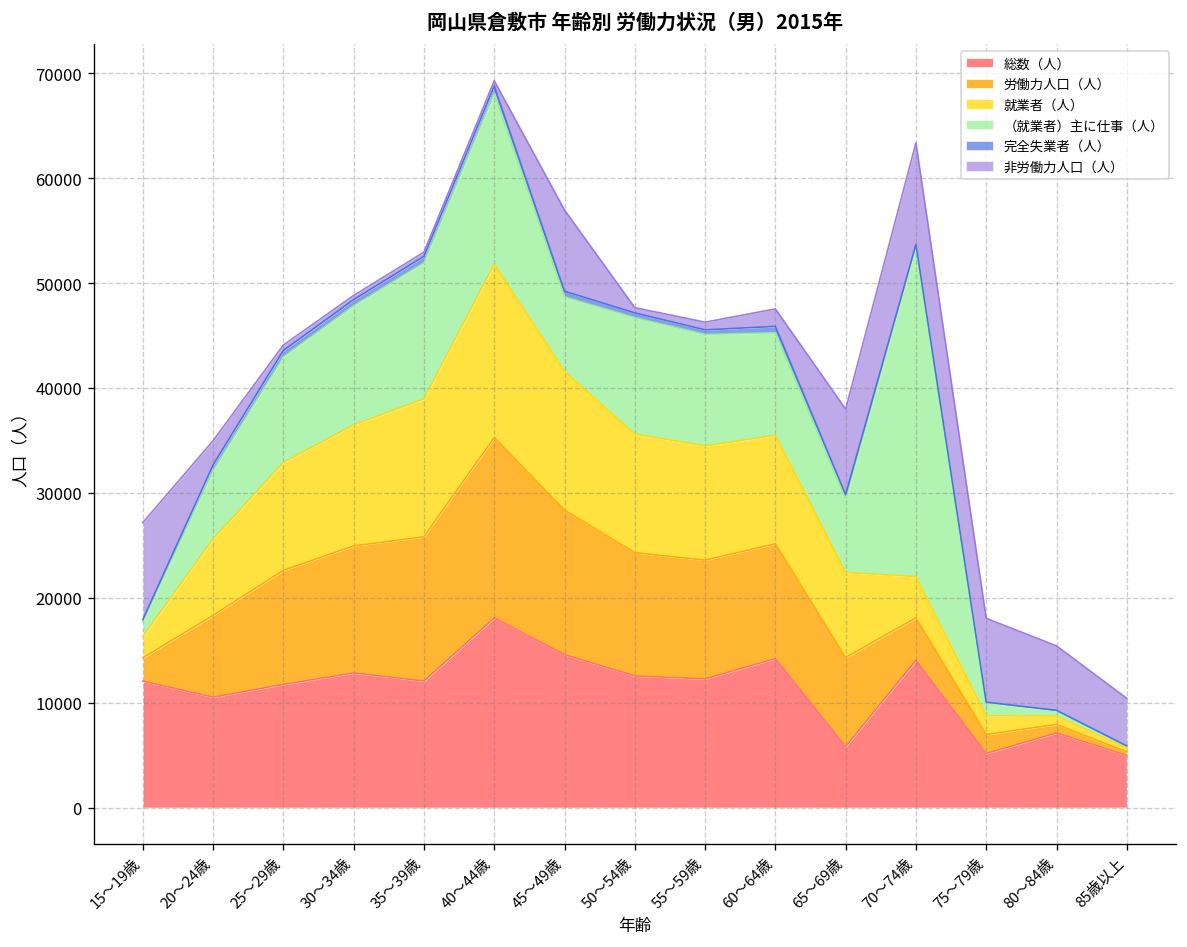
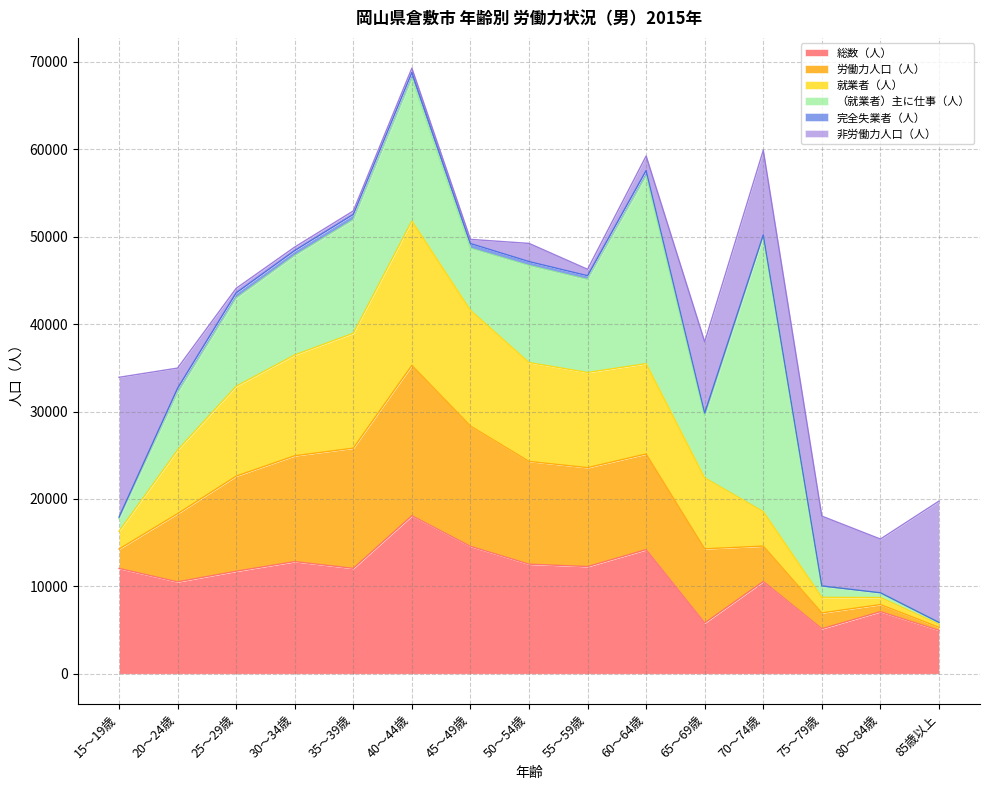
非労働力人口（人）, 15～19歳: 9000 -> 16000
非労働力人口（人）, 45～49歳: 8000 -> 0
非労働力人口（人）, 50～54歳: 1000 -> 2000
（就業者）主に仕事（人）, 60～64歳: 10000 -> 21000
総数（人）, 70～74歳: 14000 -> 11000
非労働力人口（人）, 85歳以上: 5000 -> 14000
